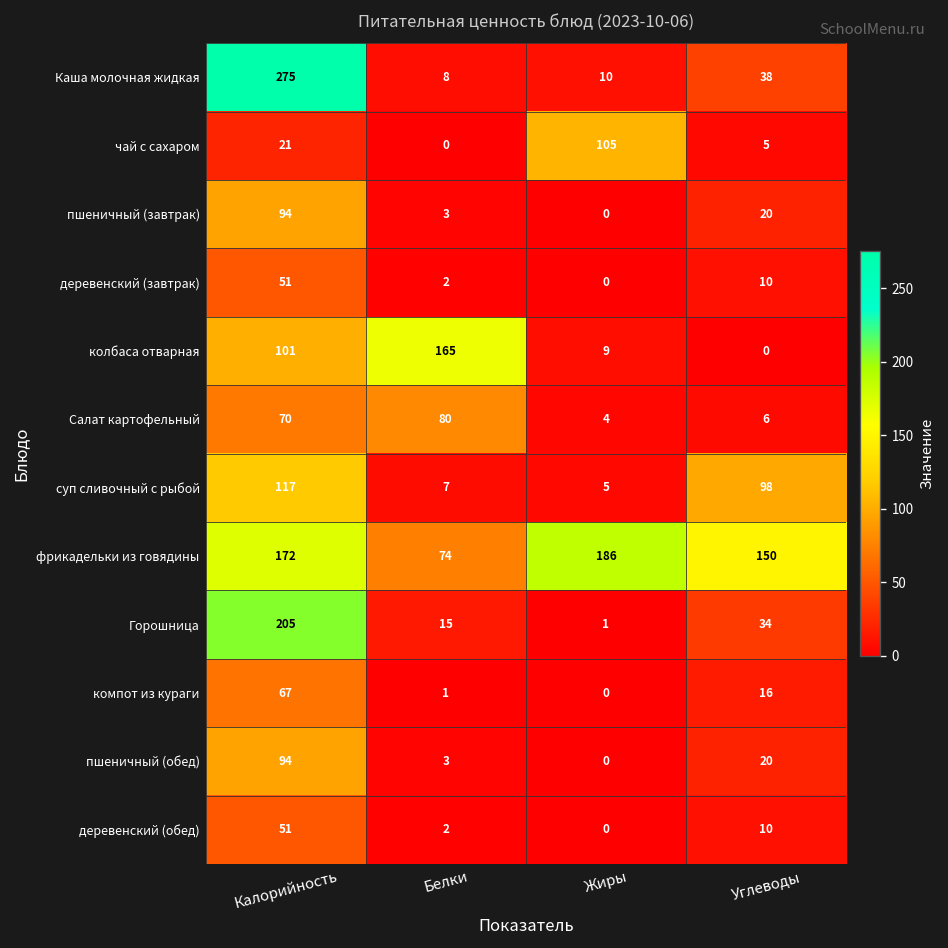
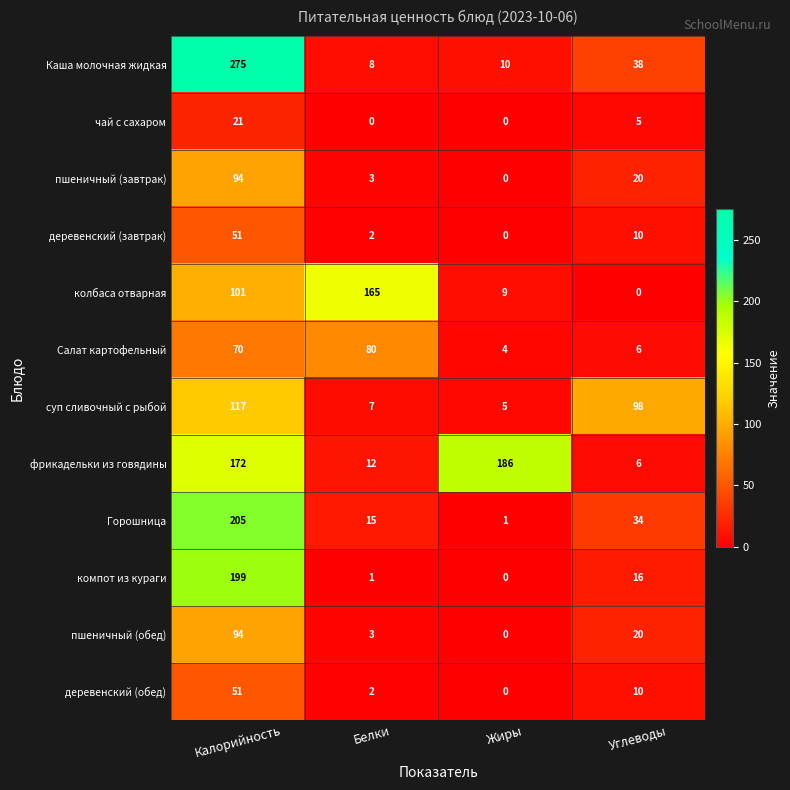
чай с сахаром, Жиры: 105 -> 0
фрикадельки из говядины, Белки: 74 -> 12
фрикадельки из говядины, Углеводы: 150 -> 6
компот из кураги, Калорийность: 67 -> 199
